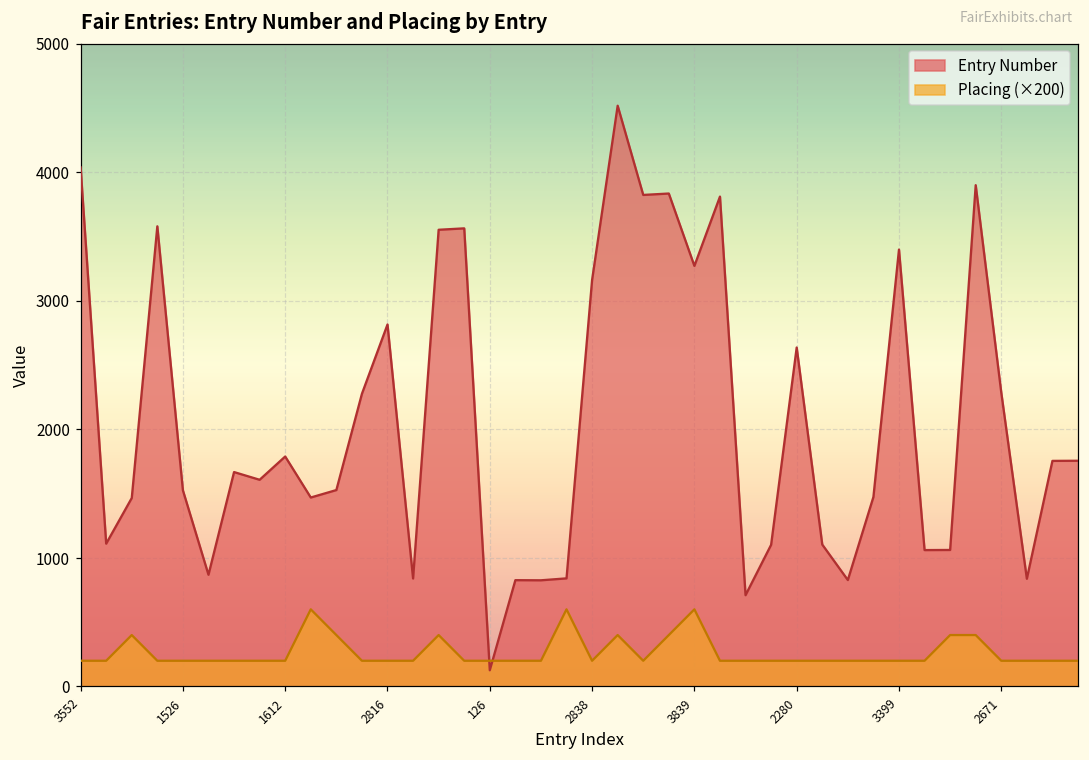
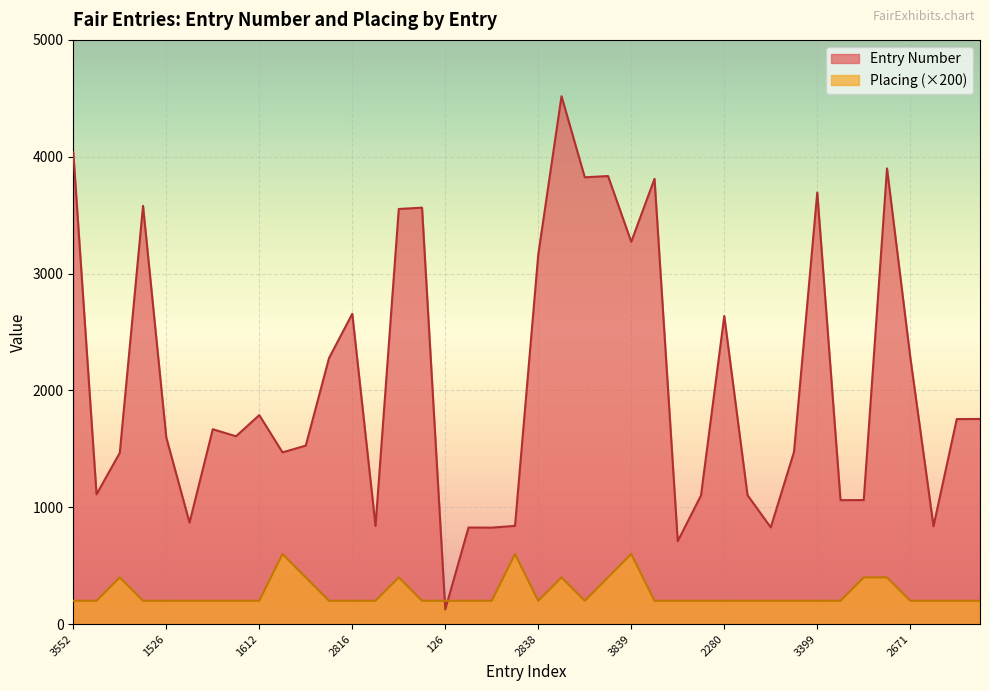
Entry Number, 1526: 1530 -> 1600
Entry Number, 2816: 2820 -> 2660
Entry Number, 3399: 3400 -> 3690
